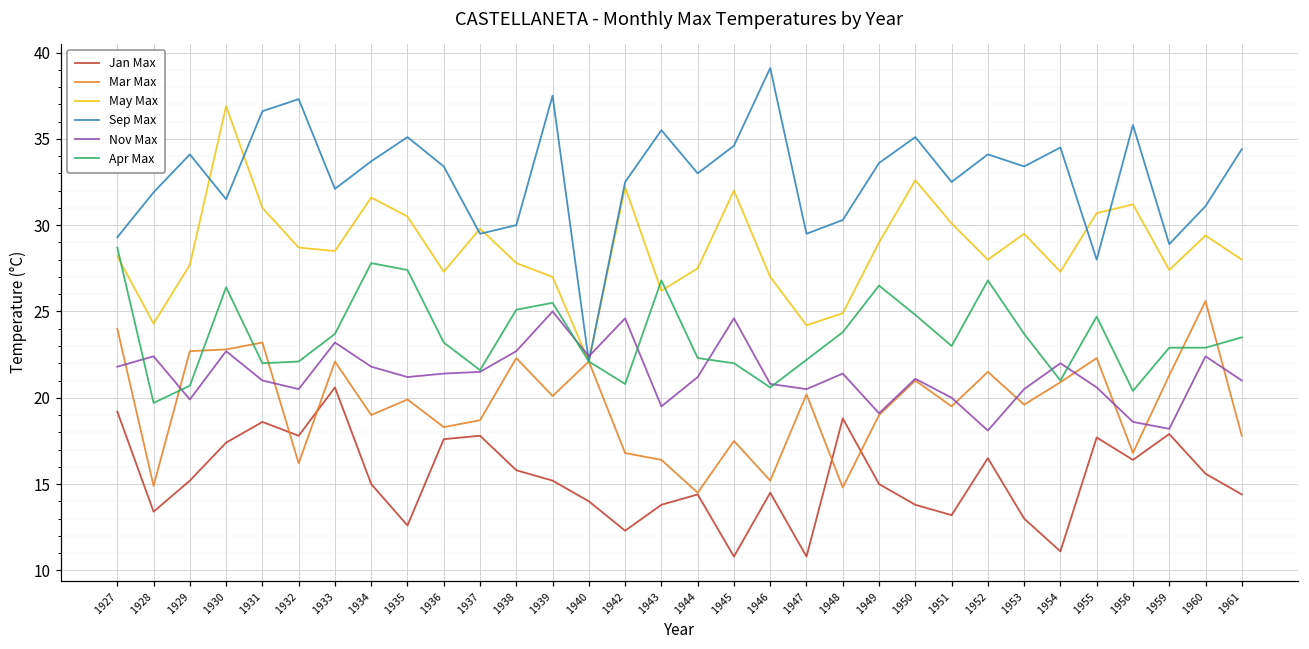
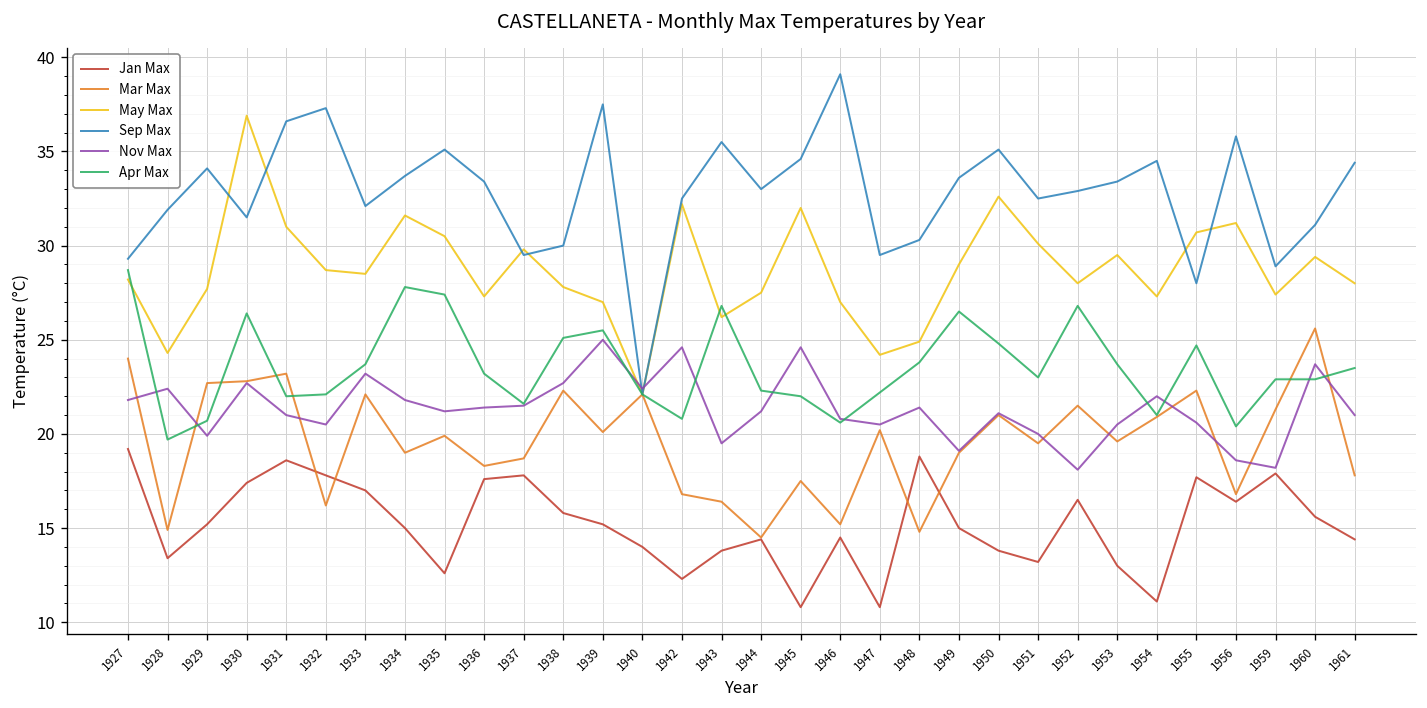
Jan Max, 1933: 20.6 -> 17.0
Sep Max, 1952: 34.1 -> 32.9
Nov Max, 1960: 22.4 -> 23.7
